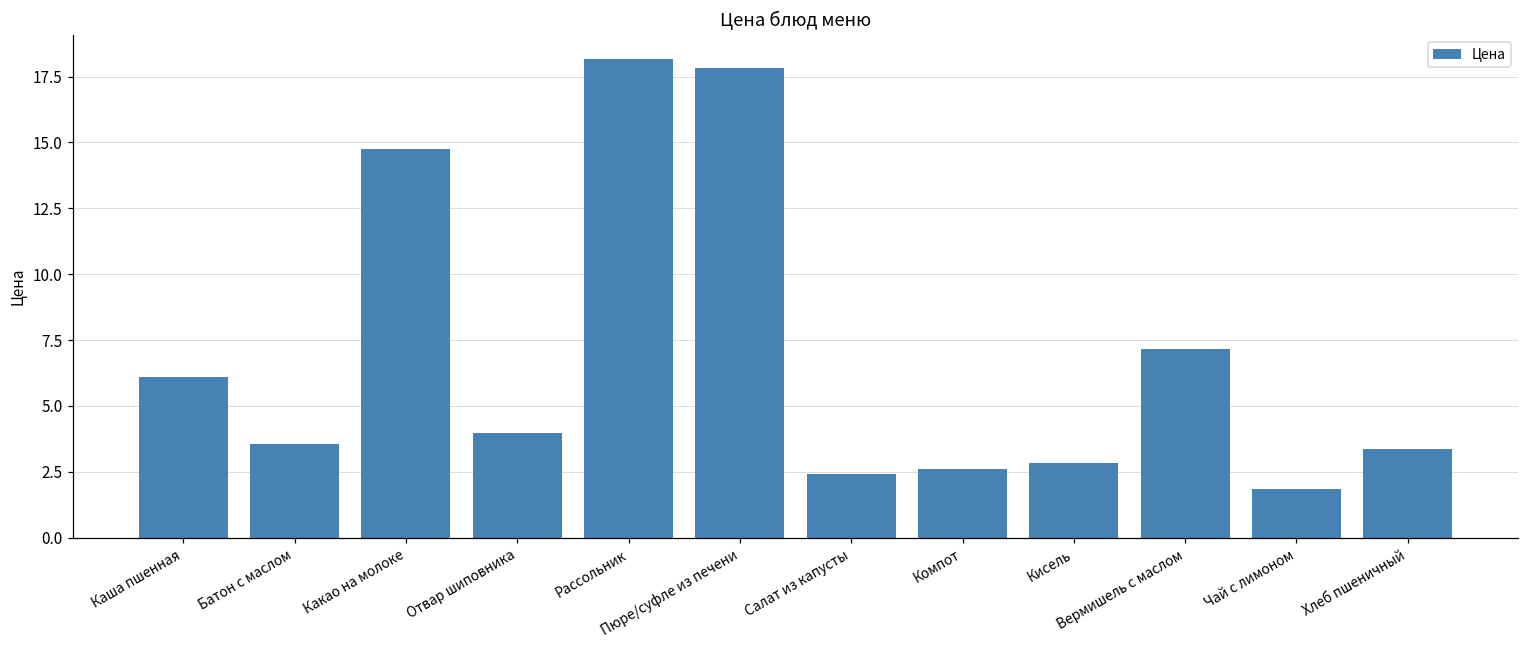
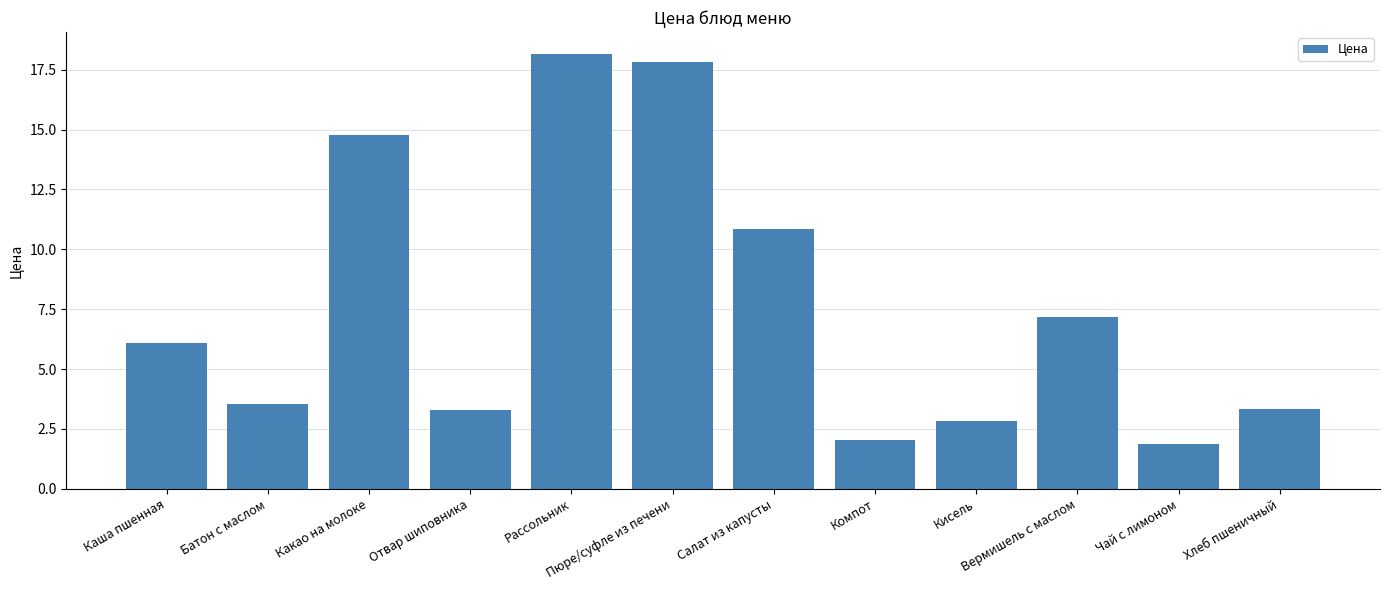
Отвар шиповника: 4.0 -> 3.3
Салат из капусты: 2.4 -> 10.9
Компот: 2.6 -> 2.1
